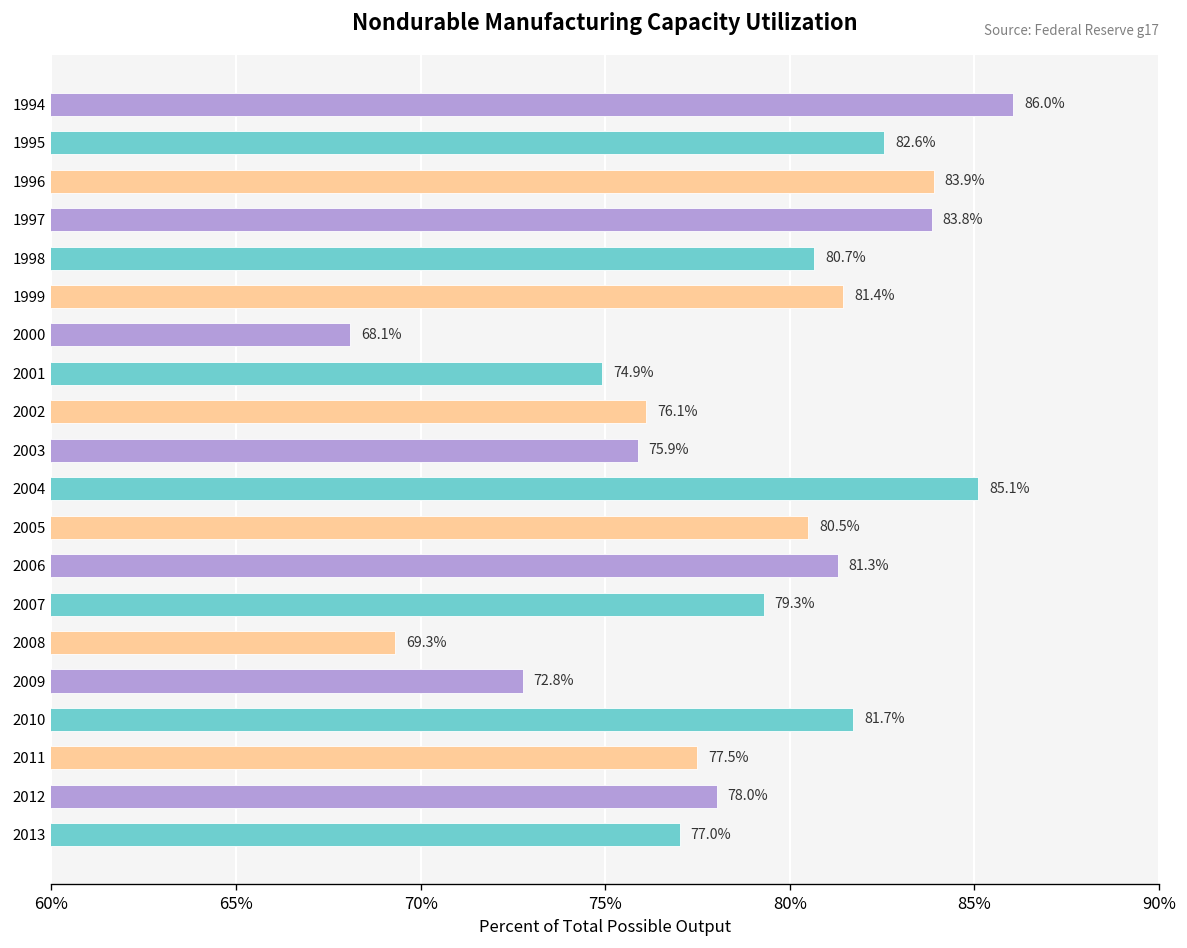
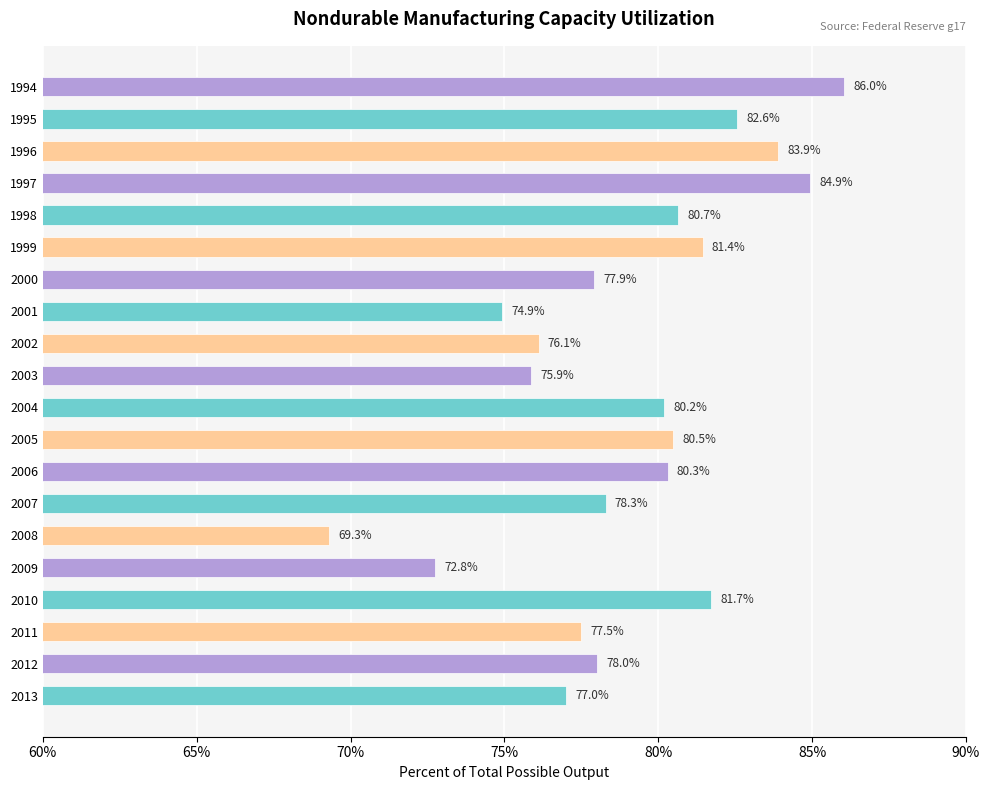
1997: 83.8% -> 84.9%
2000: 68.1% -> 77.9%
2004: 85.1% -> 80.2%
2006: 81.3% -> 80.3%
2007: 79.3% -> 78.3%
